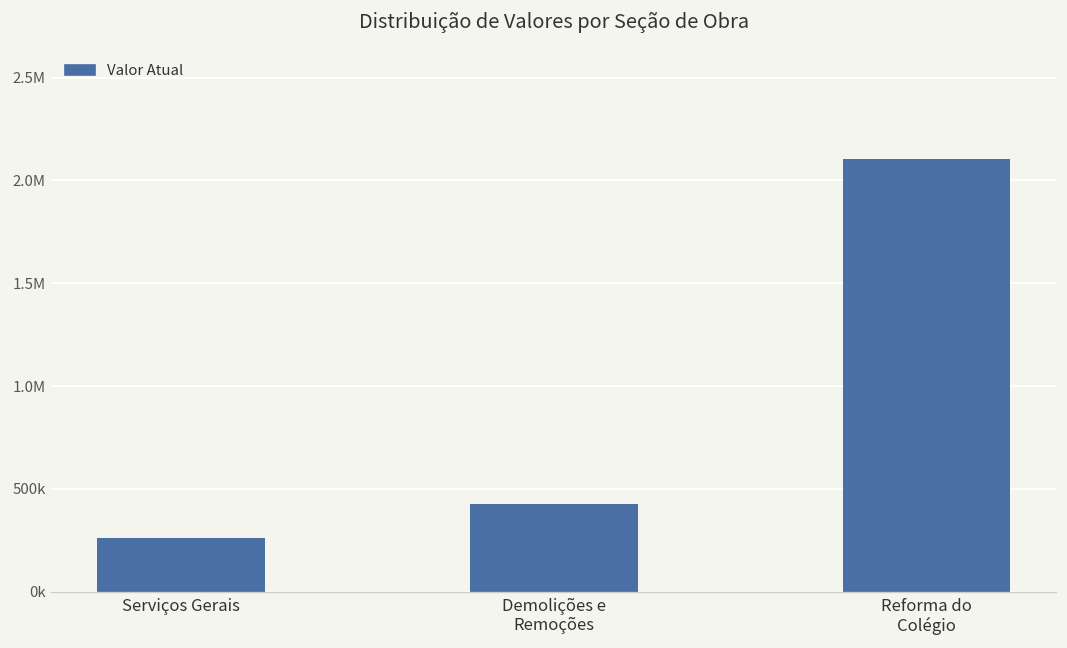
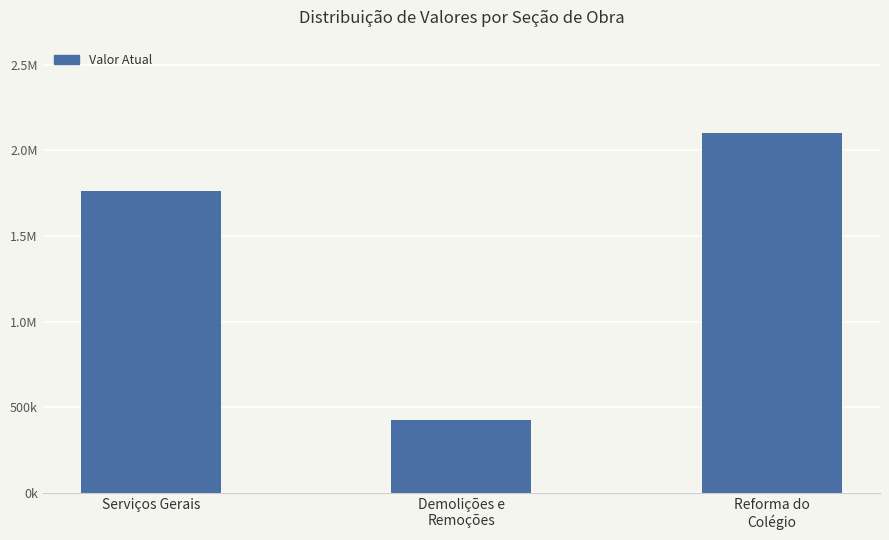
Serviços Gerais: 260000 -> 1760000
